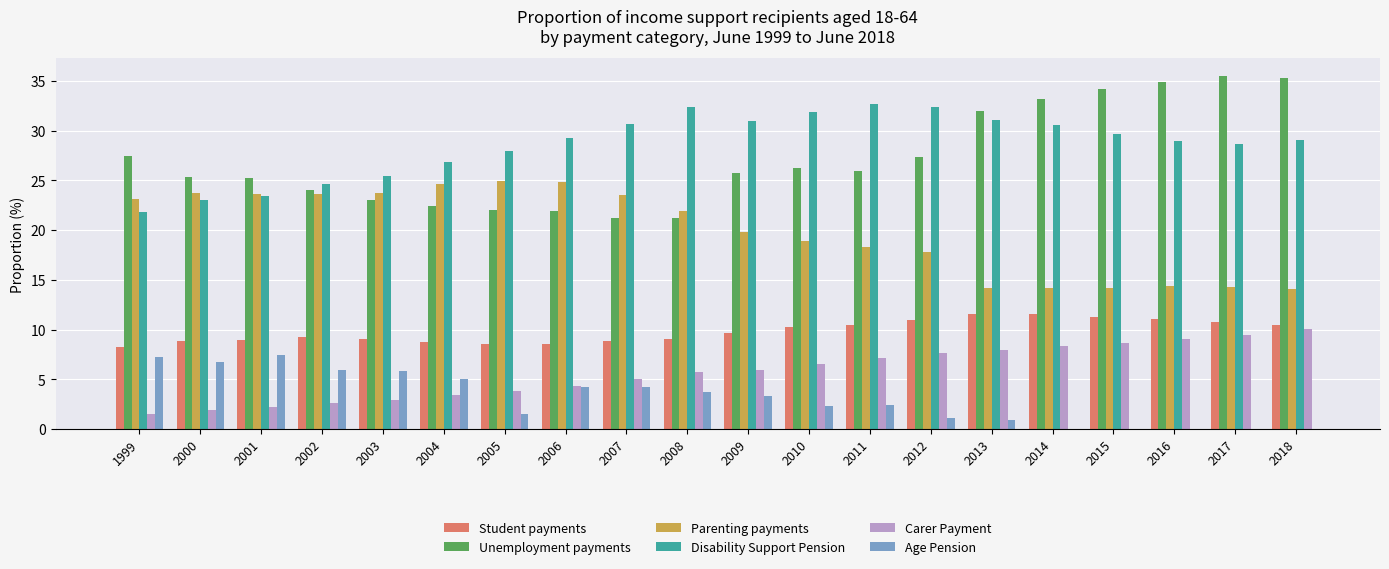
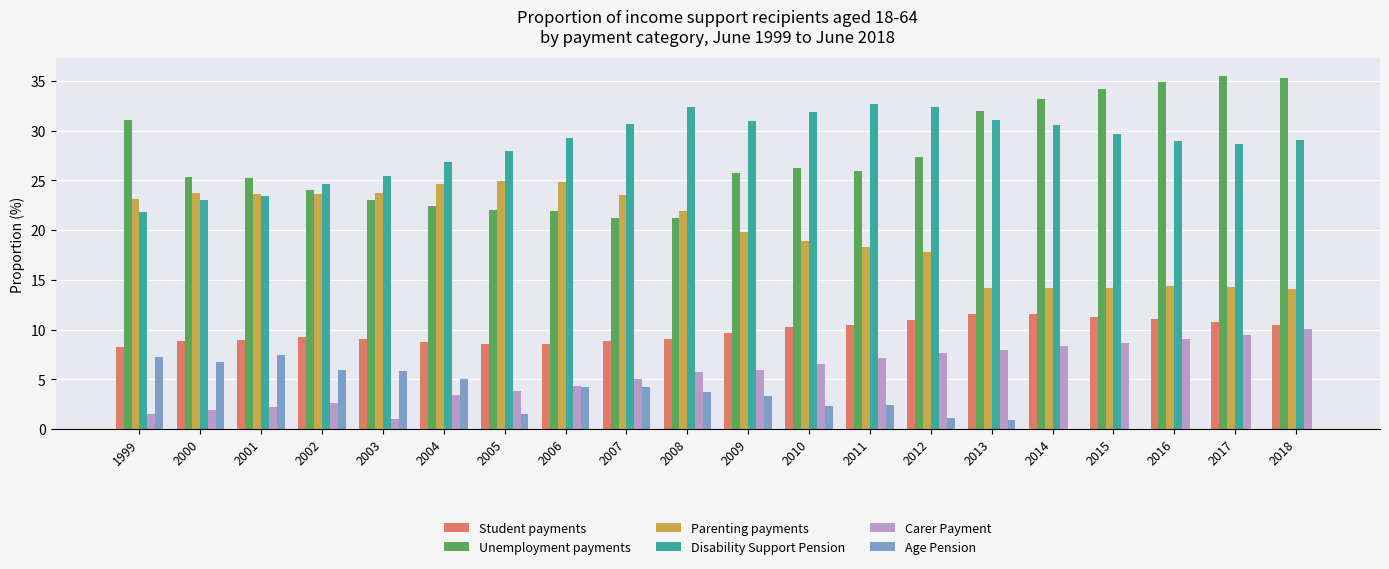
Unemployment payments, 1999: 27 -> 31
Carer Payment, 2003: 3 -> 1
